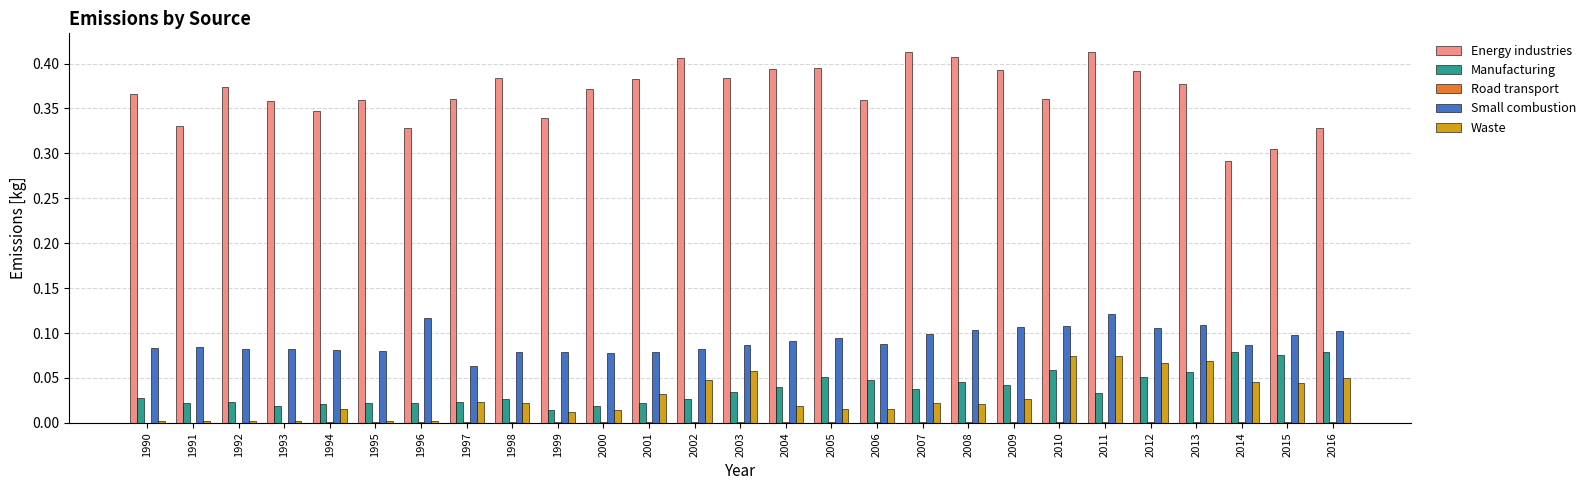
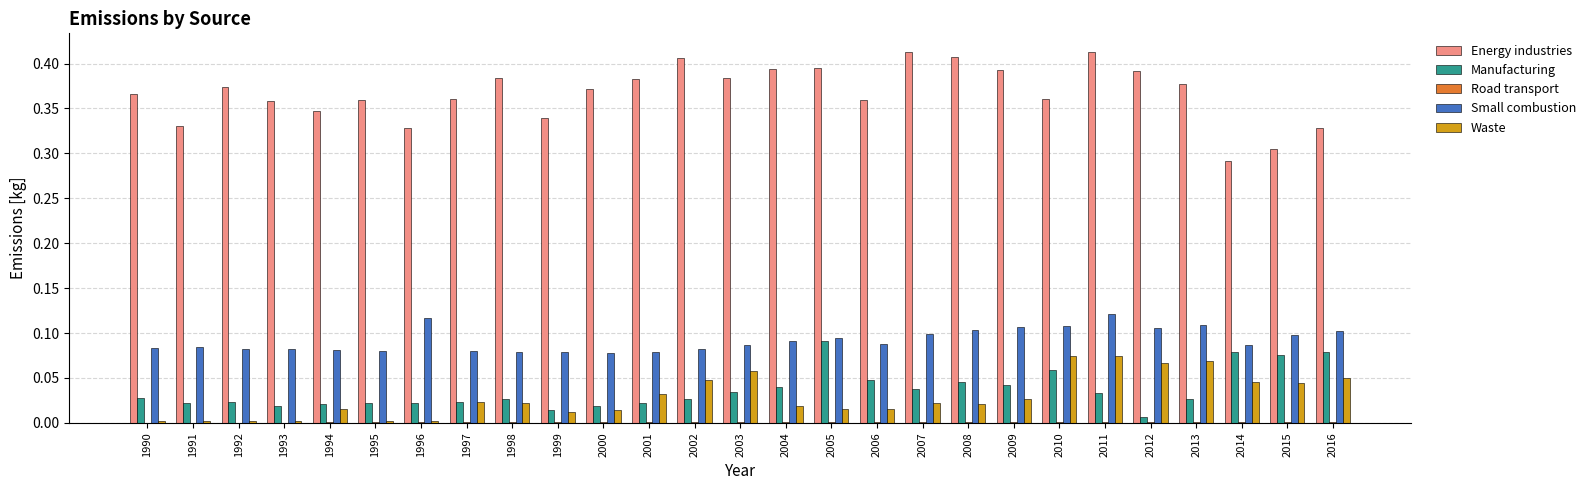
Small combustion, 1997: 0.06 -> 0.08
Manufacturing, 2005: 0.05 -> 0.09
Manufacturing, 2012: 0.05 -> 0.01
Manufacturing, 2013: 0.06 -> 0.03
